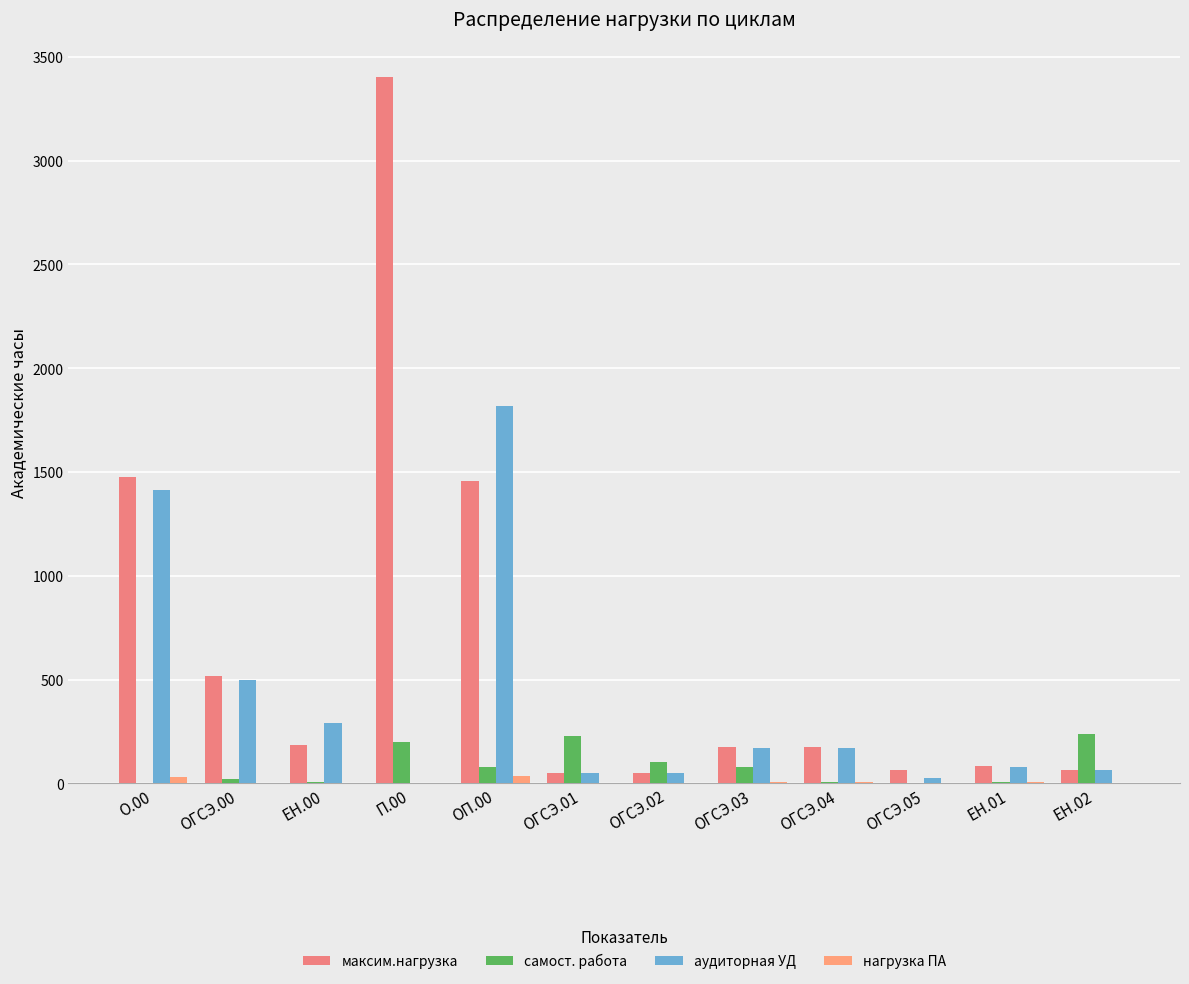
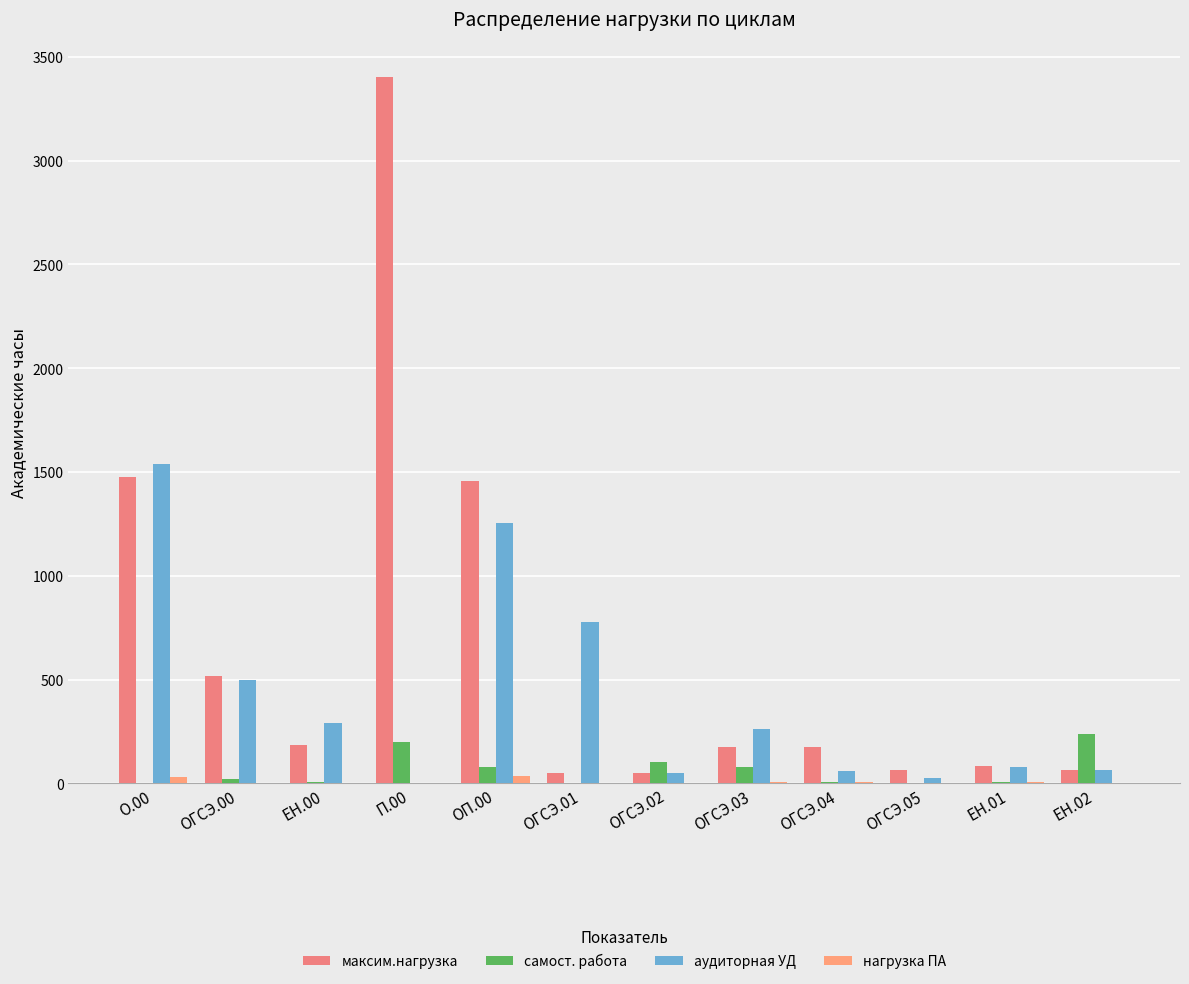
аудиторная УД, О.00: 1410 -> 1540
аудиторная УД, ОП.00: 1820 -> 1250
самост. работа, ОГСЭ.01: 230 -> 0
аудиторная УД, ОГСЭ.01: 50 -> 780
аудиторная УД, ОГСЭ.03: 170 -> 260
аудиторная УД, ОГСЭ.04: 170 -> 60
